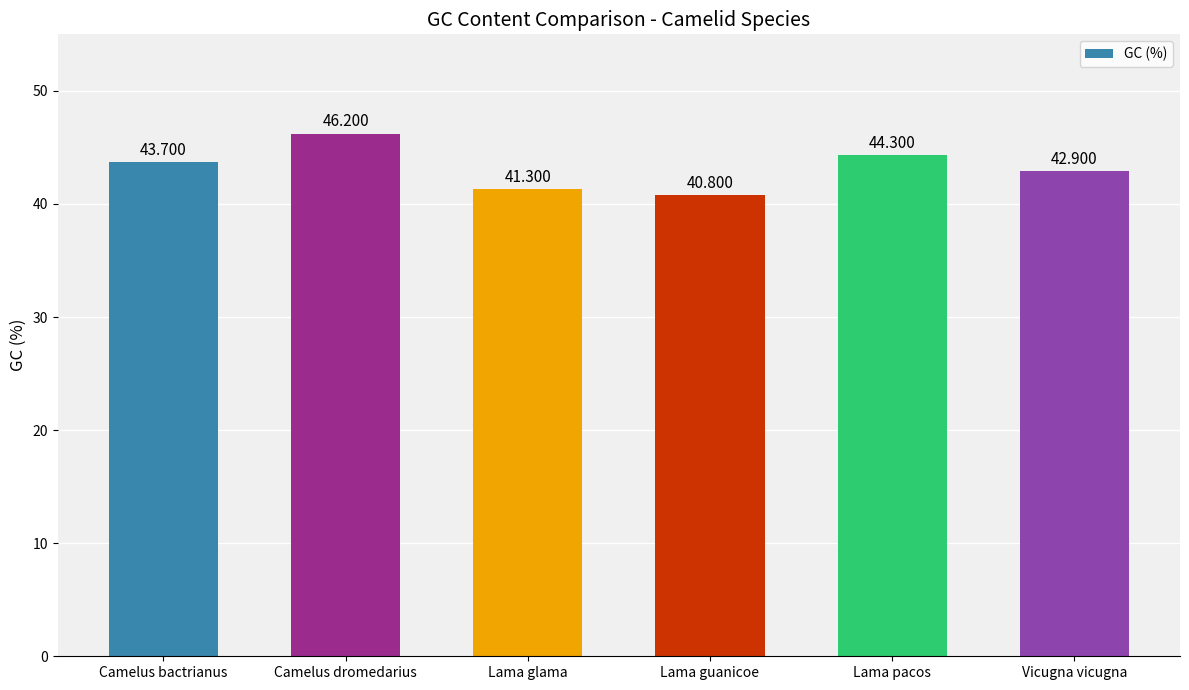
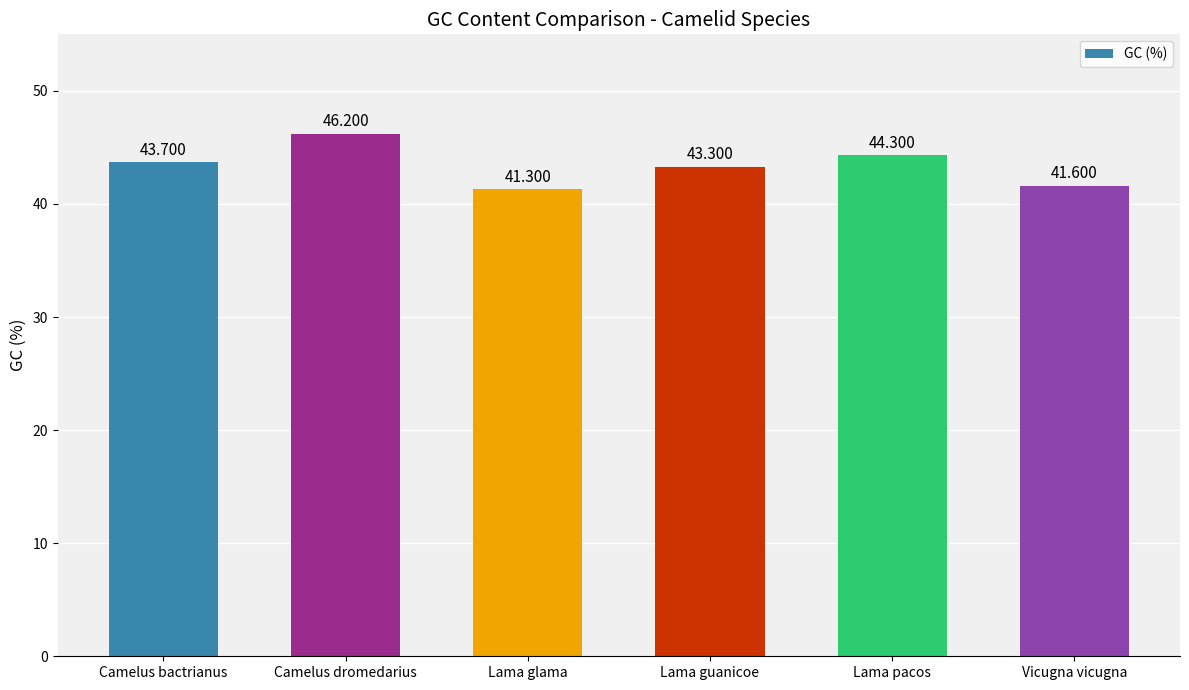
Lama guanicoe: 40.800 -> 43.300
Vicugna vicugna: 42.900 -> 41.600
